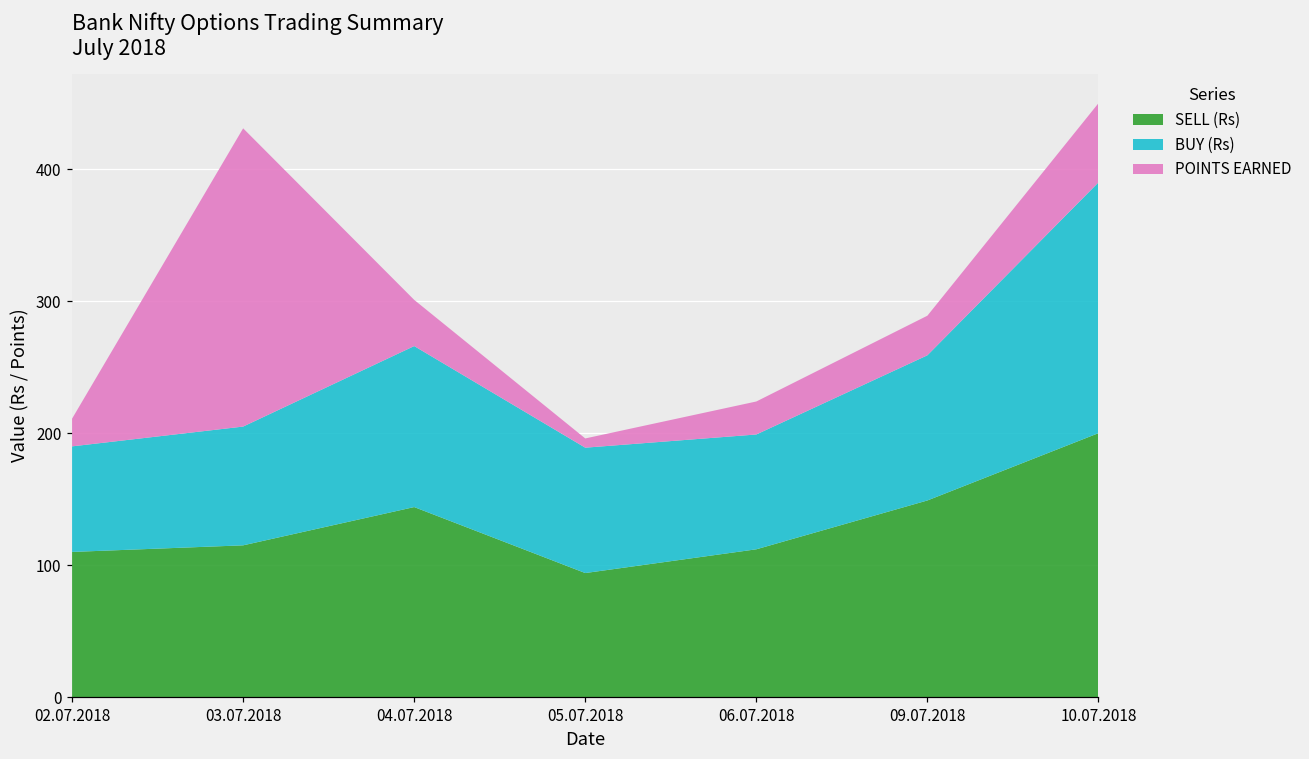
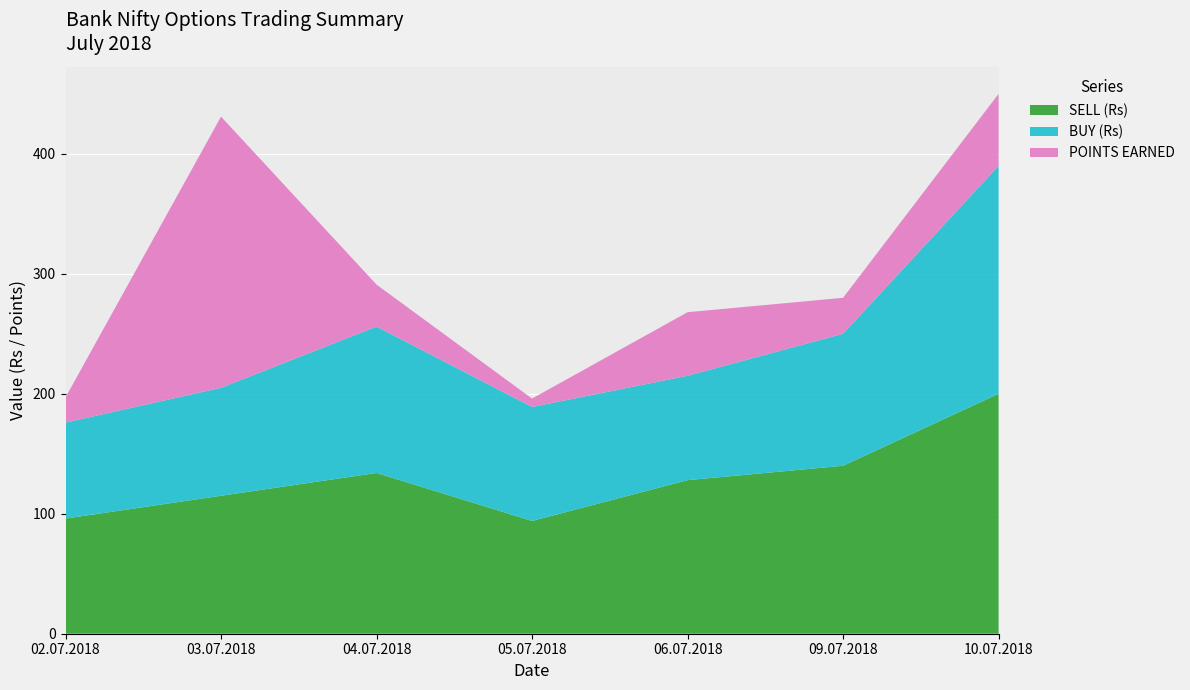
SELL (Rs), 02.07.2018: 110 -> 96
SELL (Rs), 04.07.2018: 144 -> 134
SELL (Rs), 06.07.2018: 112 -> 128
POINTS EARNED, 06.07.2018: 25 -> 53
SELL (Rs), 09.07.2018: 149 -> 140
